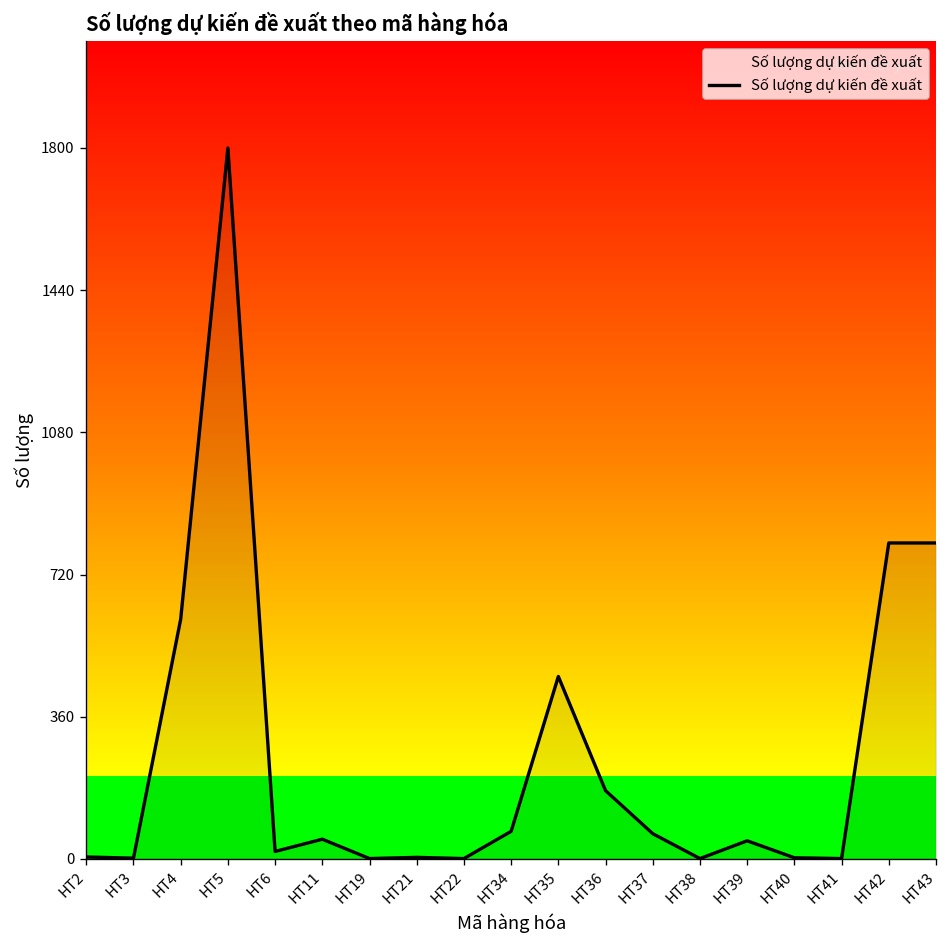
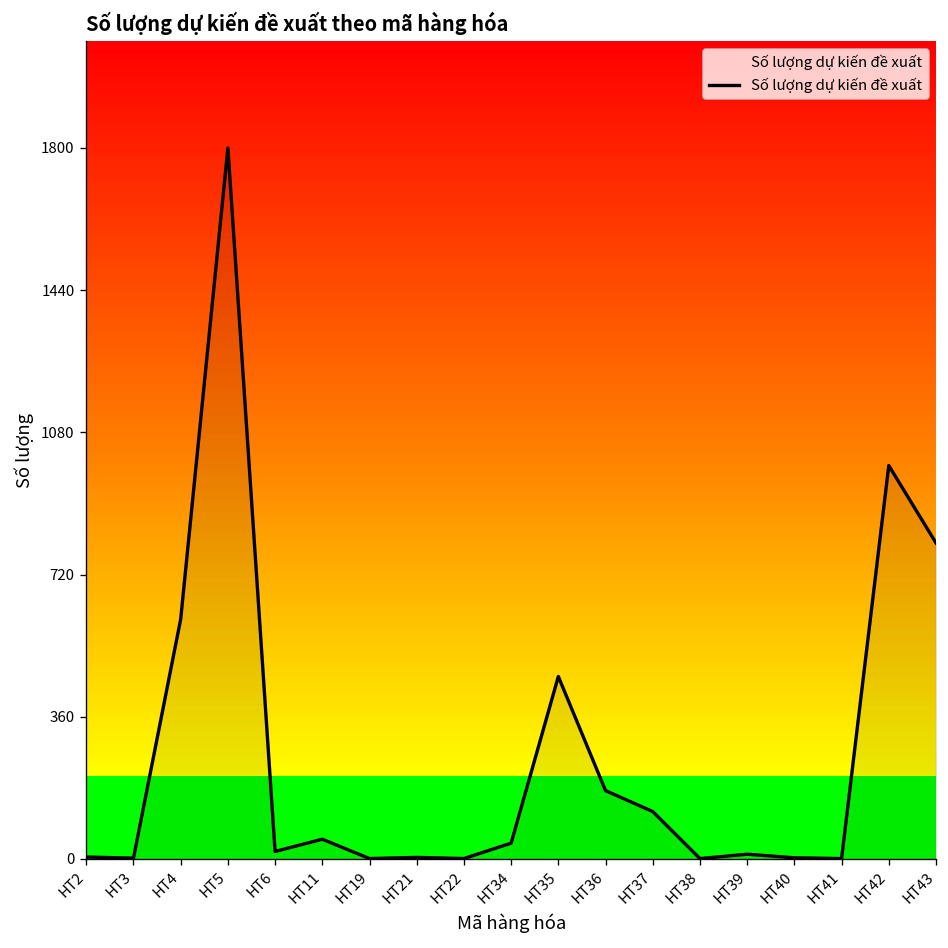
HT34: 70 -> 40
HT37: 60 -> 120
HT39: 50 -> 10
HT42: 800 -> 1000
